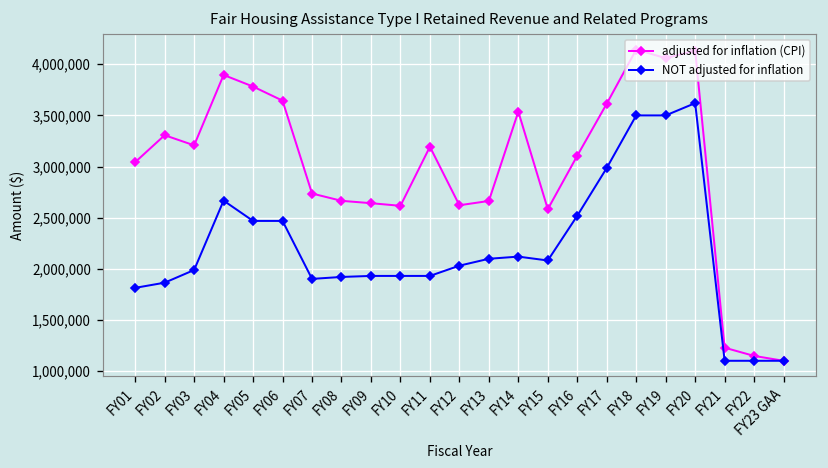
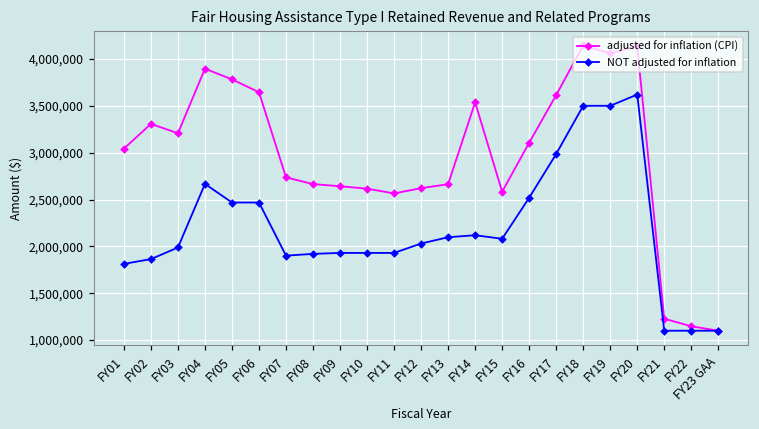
adjusted for inflation (CPI), FY11: 3,200,000 -> 2,600,000
